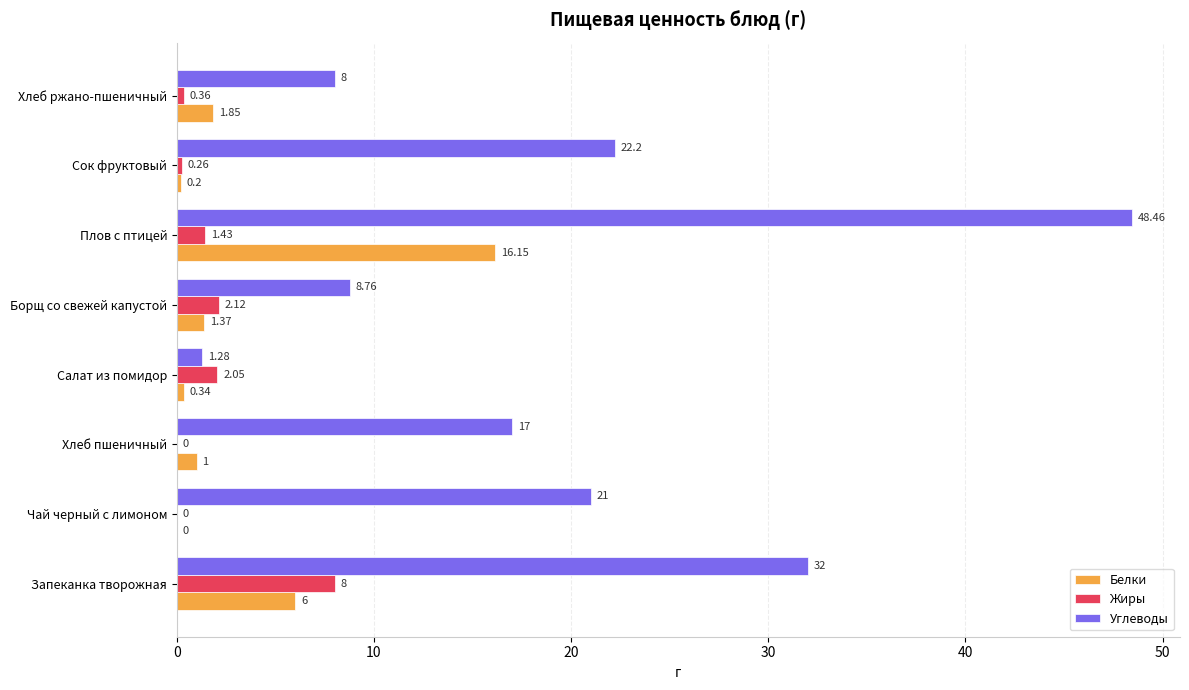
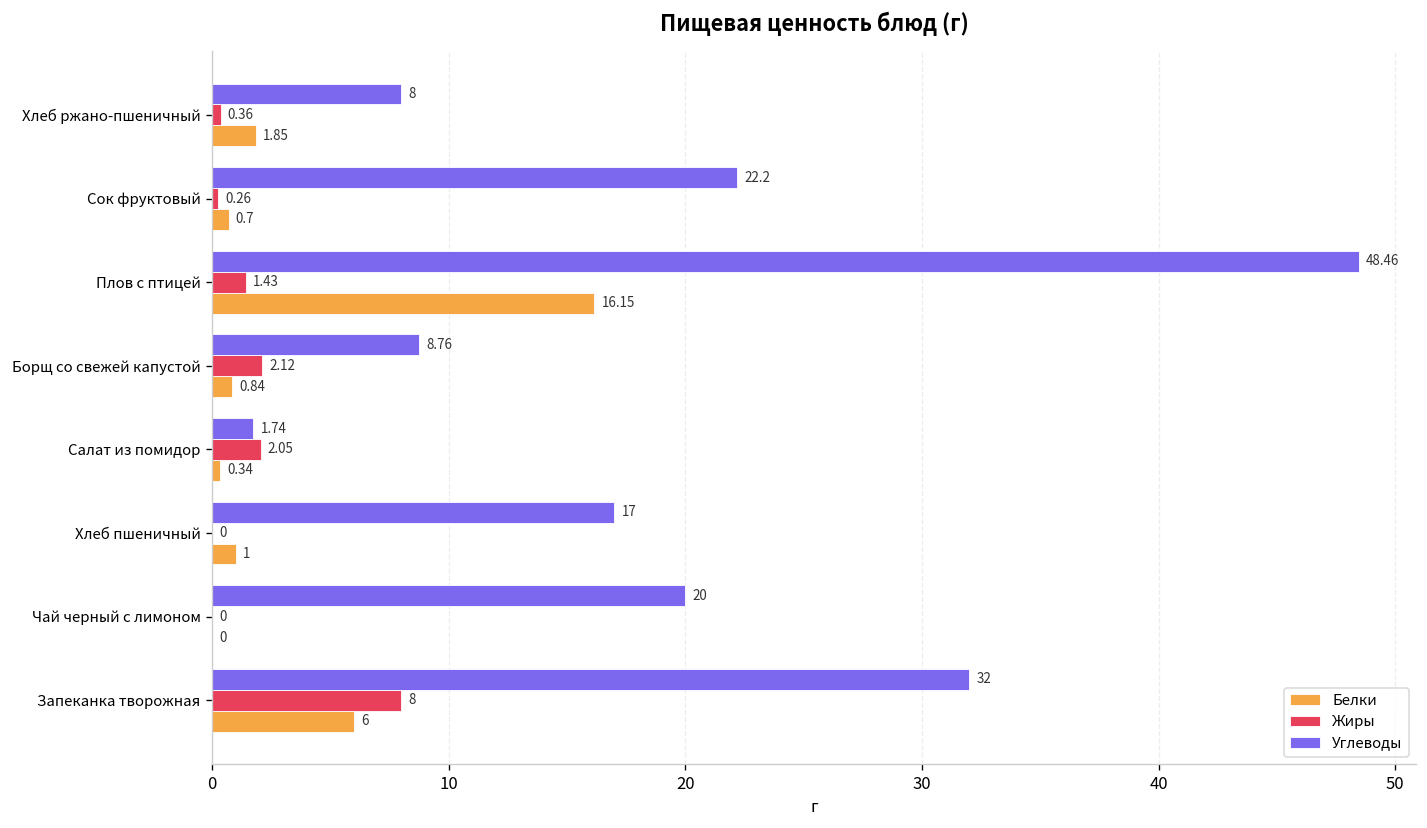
Белки, Сок фруктовый: 0.2 -> 0.7
Белки, Борщ со свежей капустой: 1.37 -> 0.84
Углеводы, Салат из помидор: 1.28 -> 1.74
Углеводы, Чай черный с лимоном: 21 -> 20
